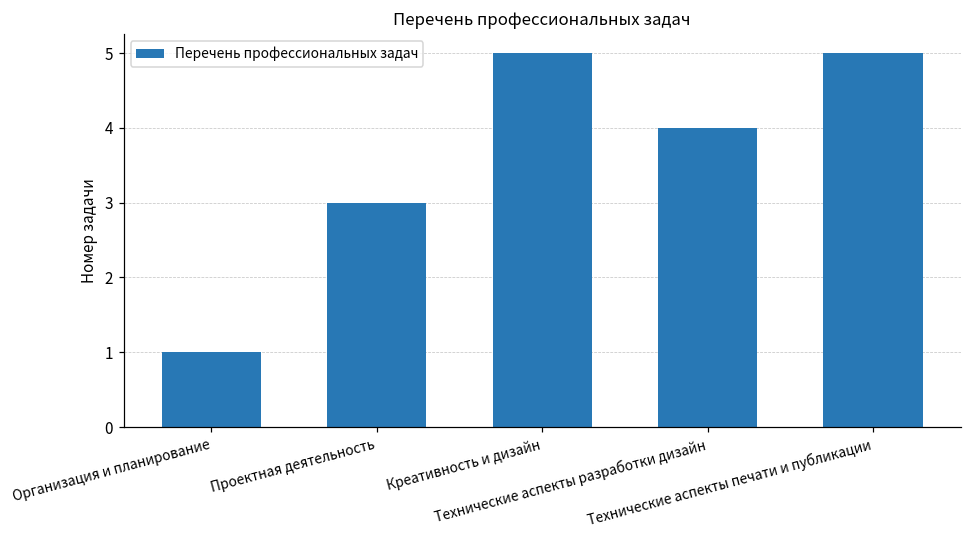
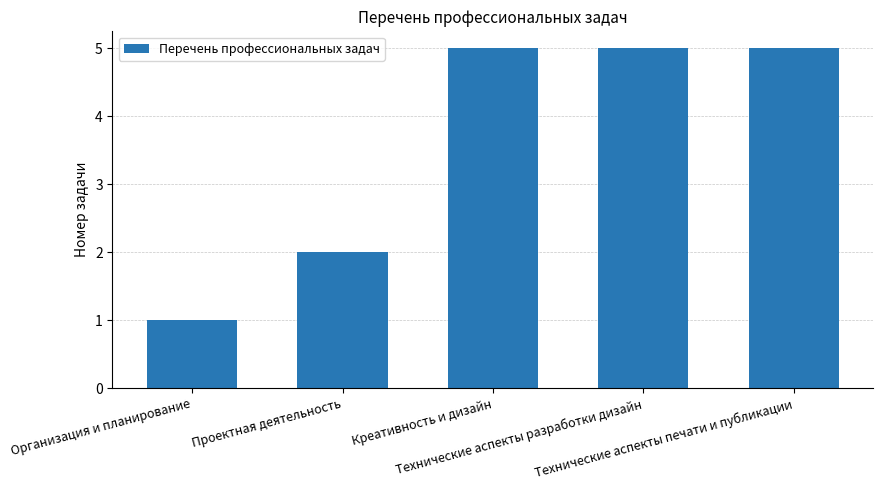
Проектная деятельность: 3 -> 2
Технические аспекты разработки дизайн: 4 -> 5
